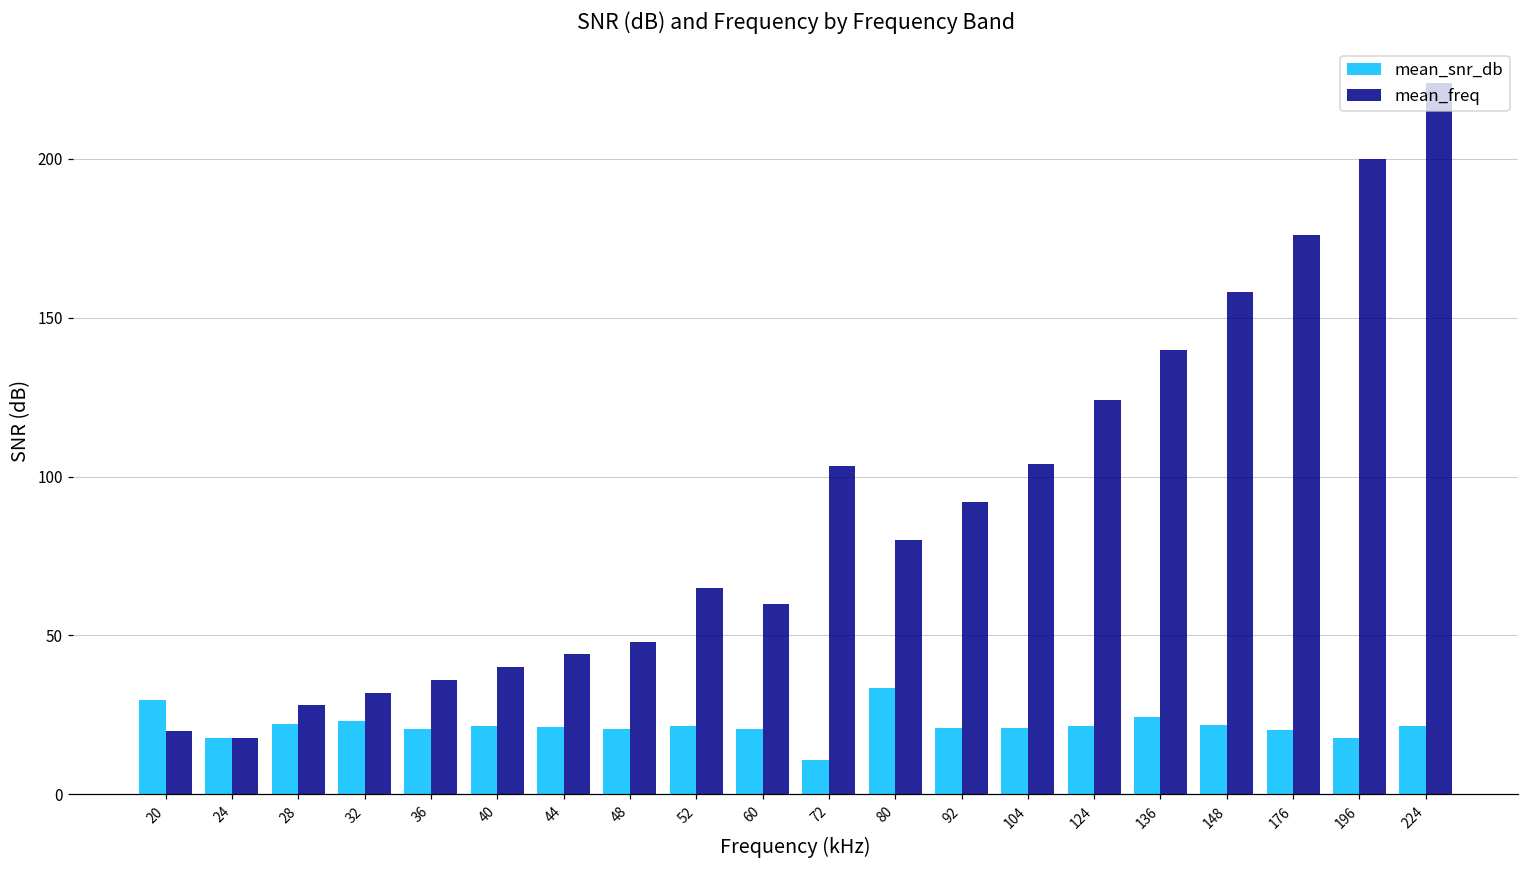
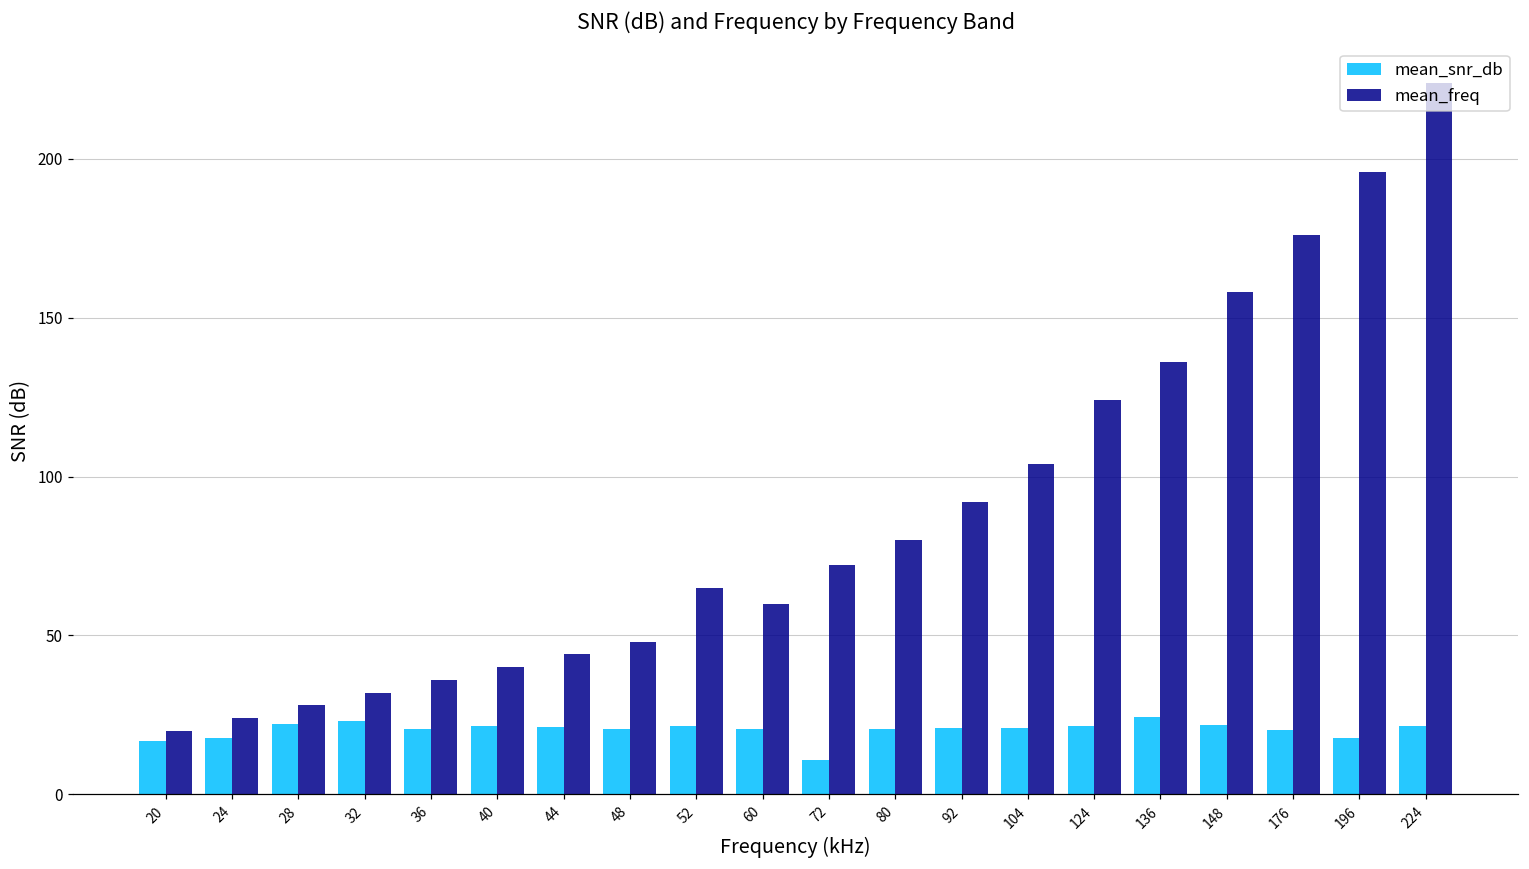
mean_snr_db, 20: 30 -> 17
mean_freq, 24: 18 -> 24
mean_freq, 72: 103 -> 72
mean_snr_db, 80: 33 -> 20
mean_freq, 136: 140 -> 136
mean_freq, 196: 200 -> 196
